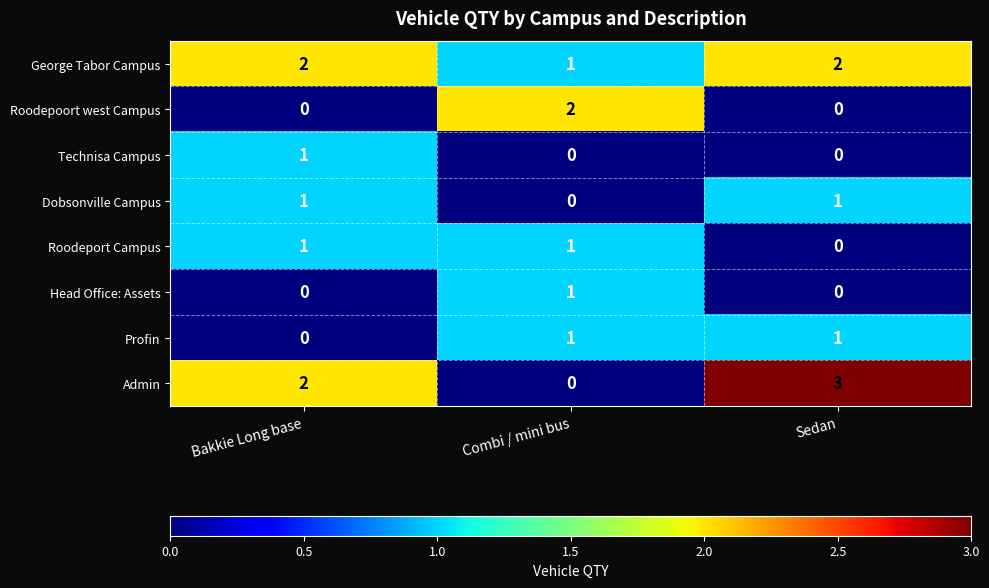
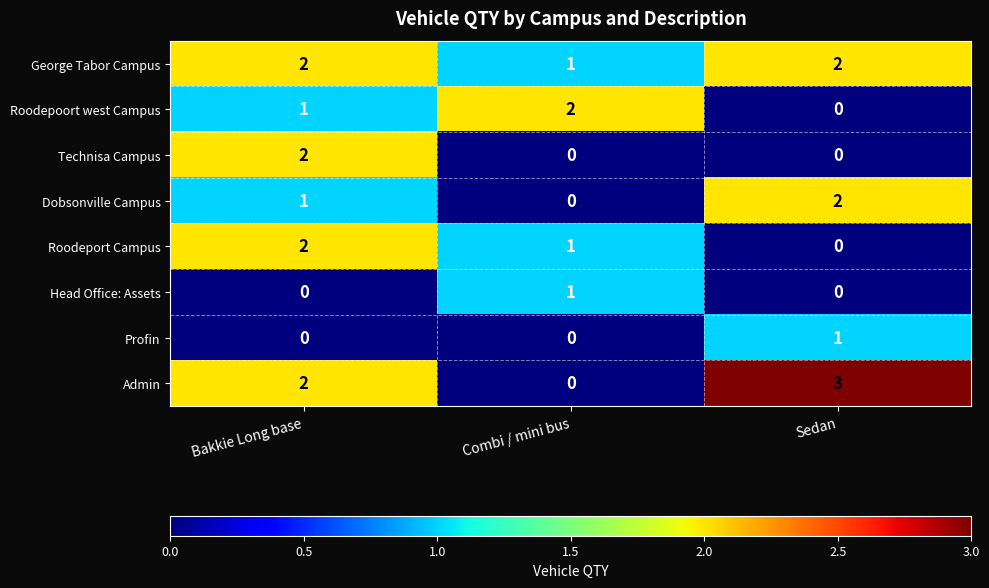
Roodepoort west Campus, Bakkie Long base: 0 -> 1
Technisa Campus, Bakkie Long base: 1 -> 2
Dobsonville Campus, Sedan: 1 -> 2
Roodeport Campus, Bakkie Long base: 1 -> 2
Profin, Combi / mini bus: 1 -> 0
